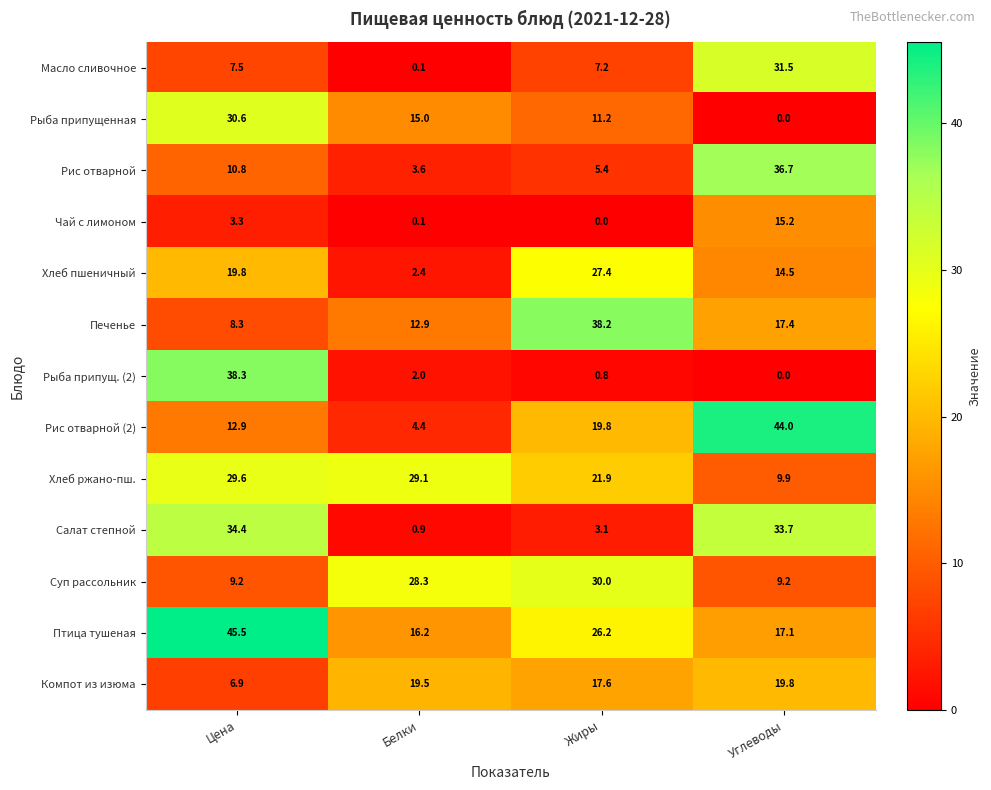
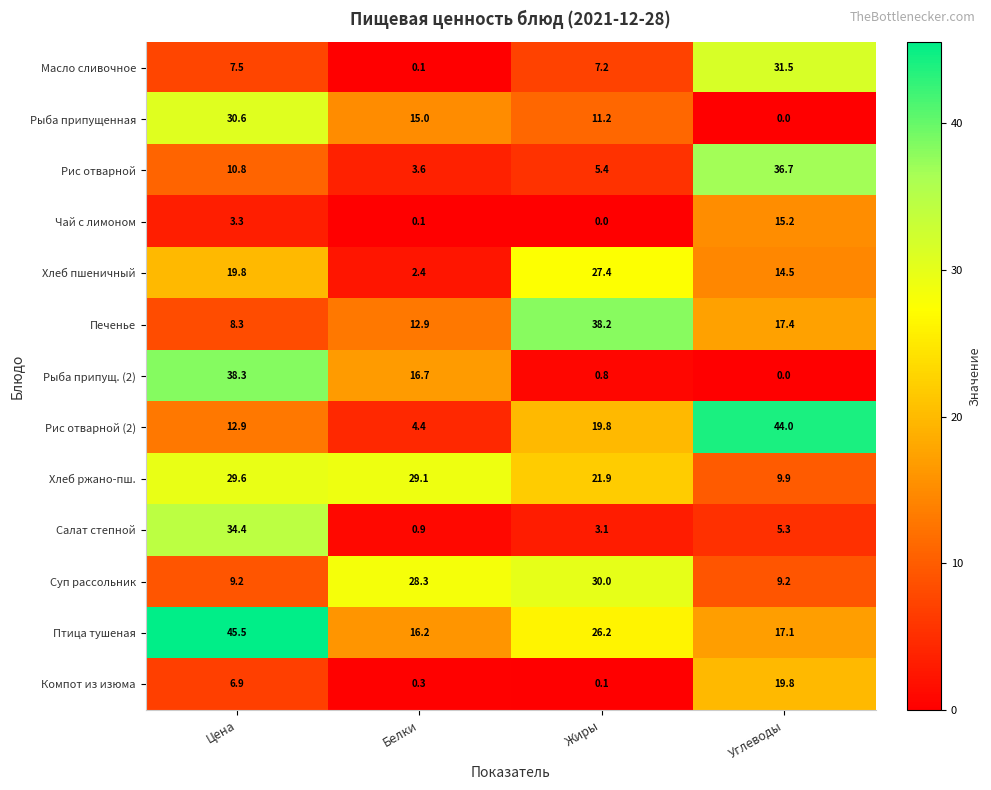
Рыба припущ. (2), Белки: 2.0 -> 16.7
Салат степной, Углеводы: 33.7 -> 5.3
Компот из изюма, Белки: 19.5 -> 0.3
Компот из изюма, Жиры: 17.6 -> 0.1
